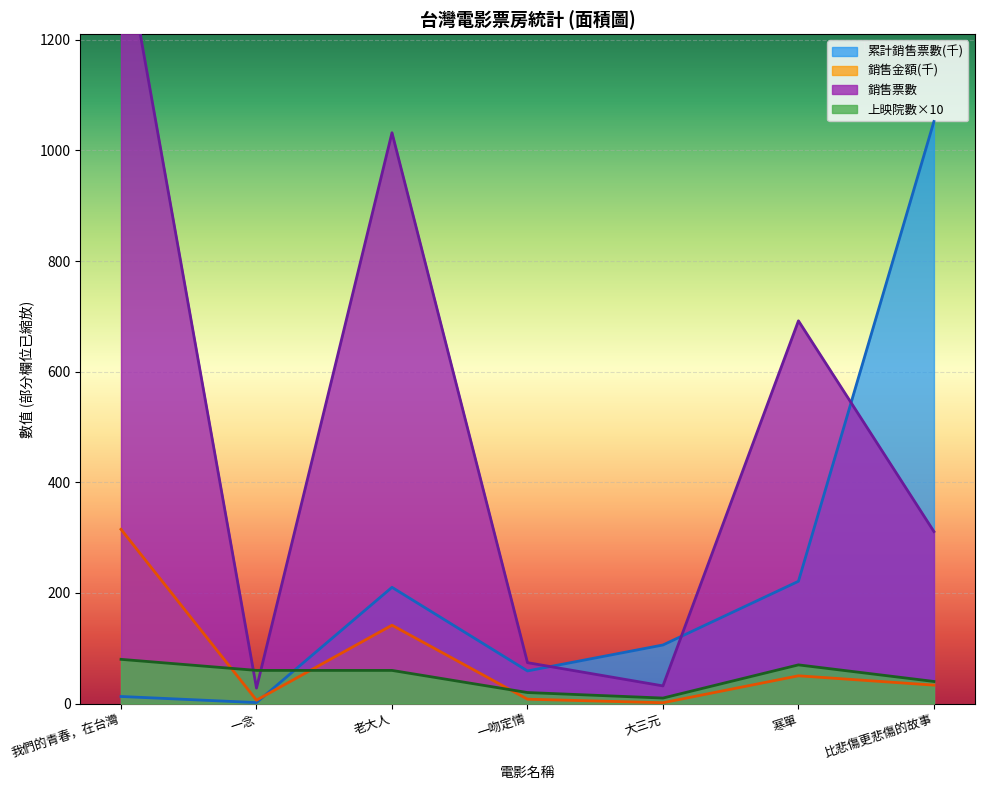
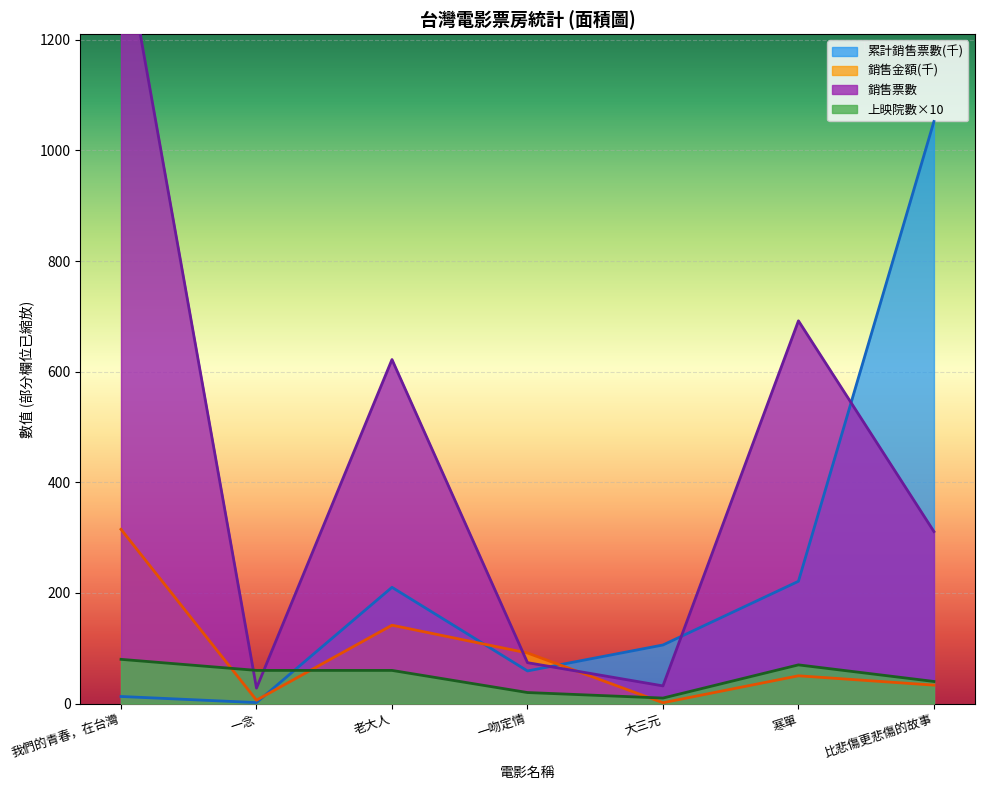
銷售票數, 老大人: 1030 -> 620
銷售金額(千), 一吻定情: 10 -> 90
